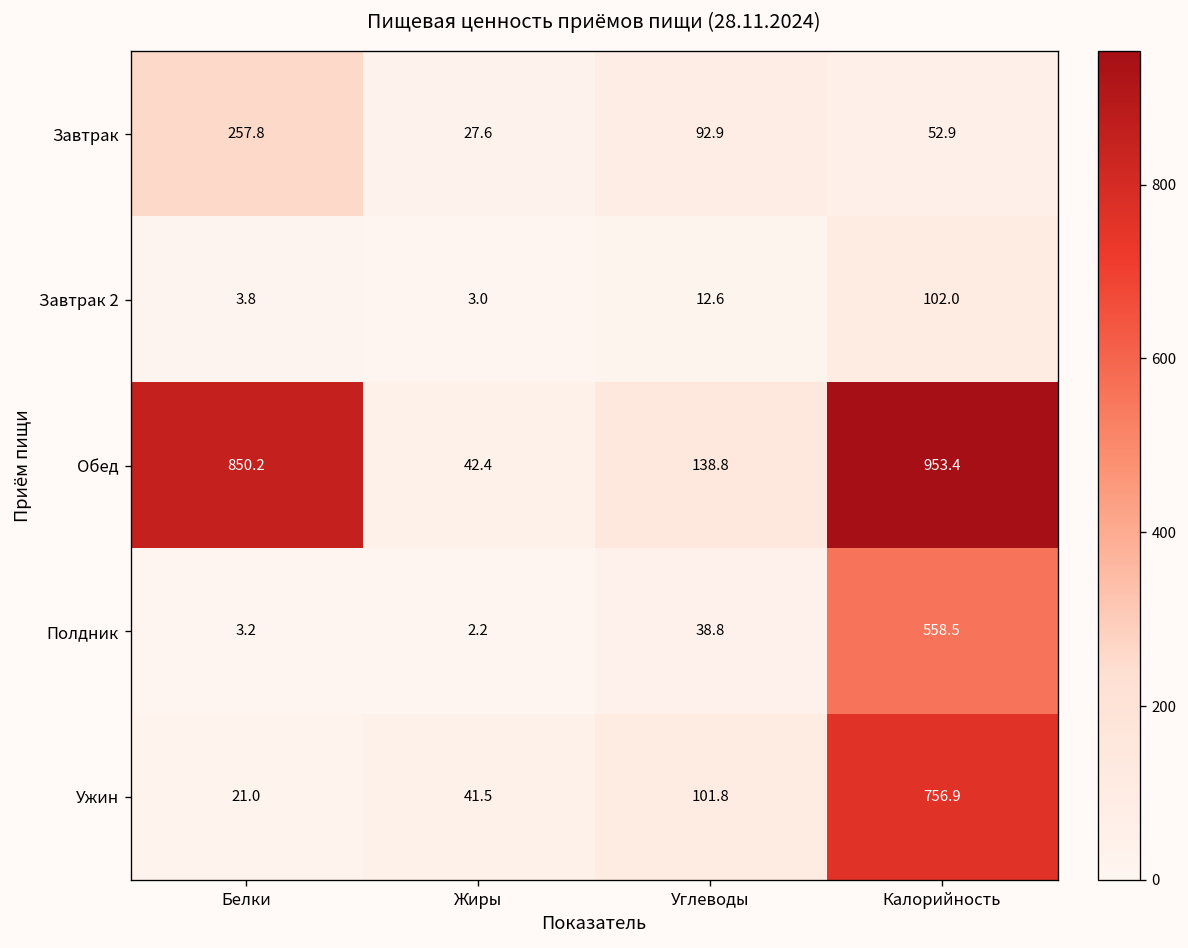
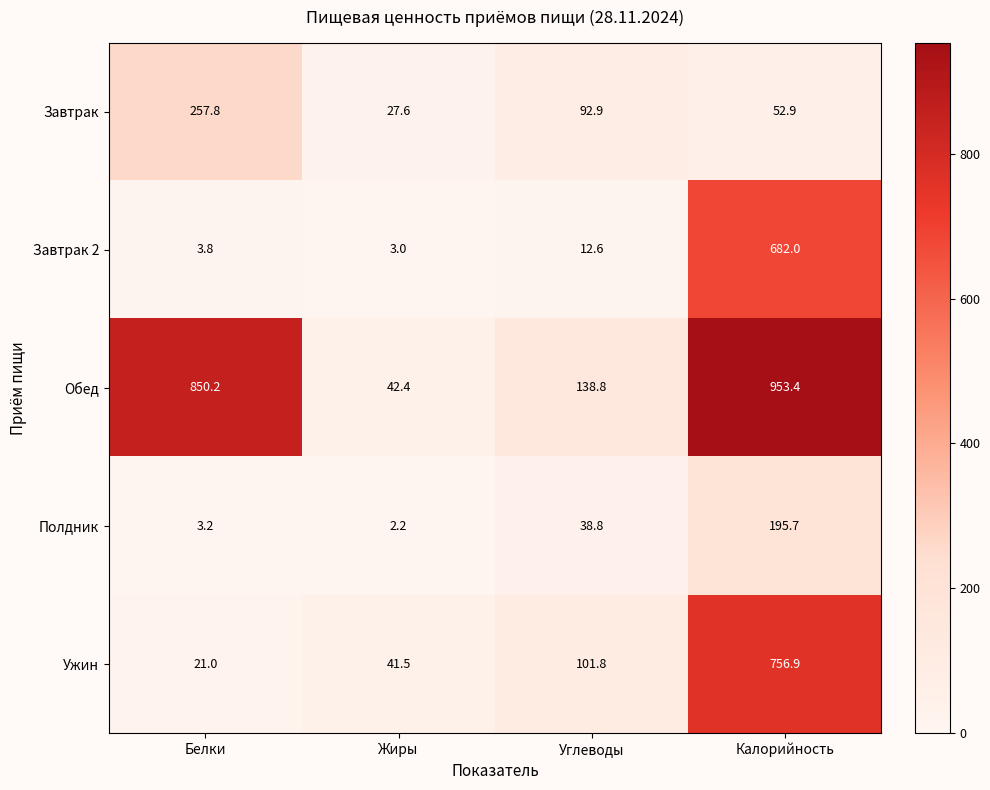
Завтрак 2, Калорийность: 102.0 -> 682.0
Полдник, Калорийность: 558.5 -> 195.7
